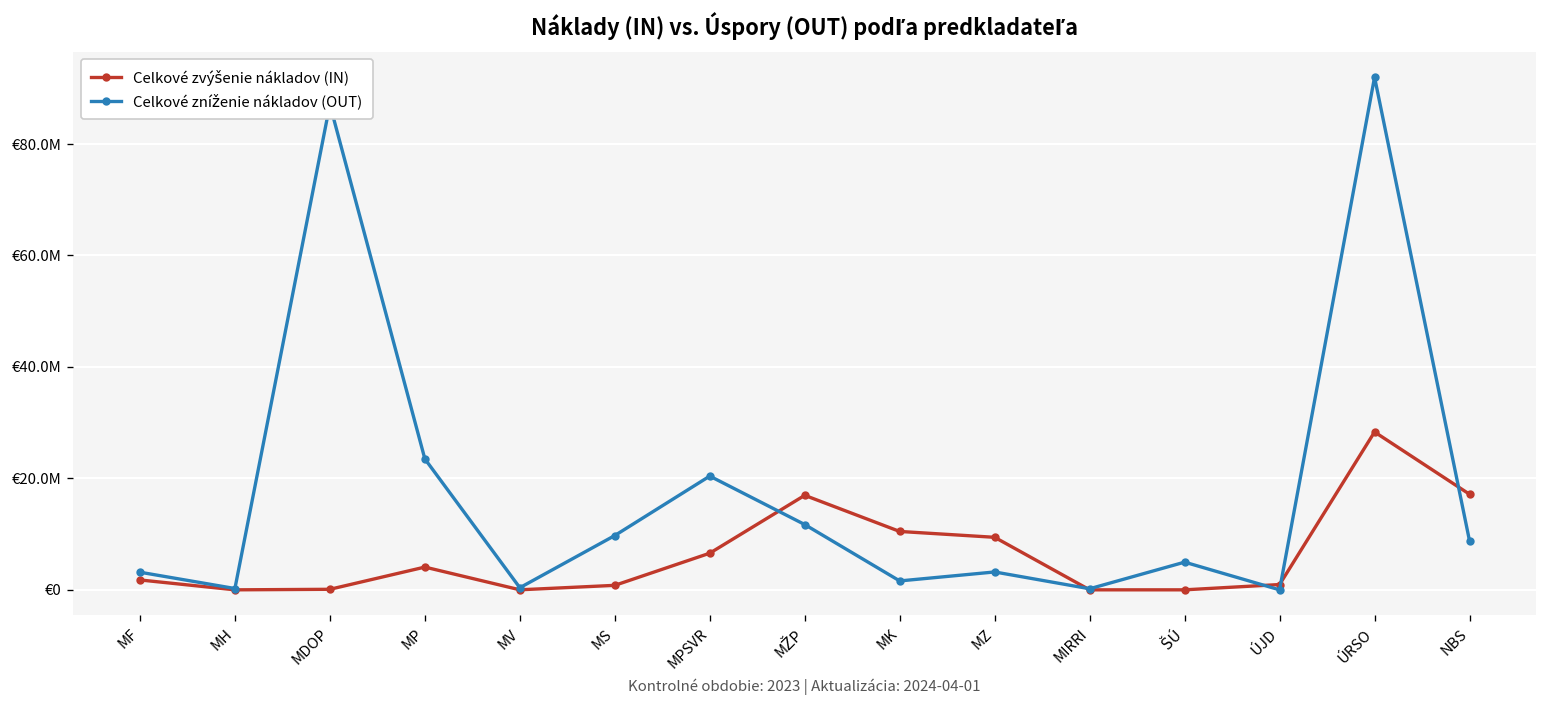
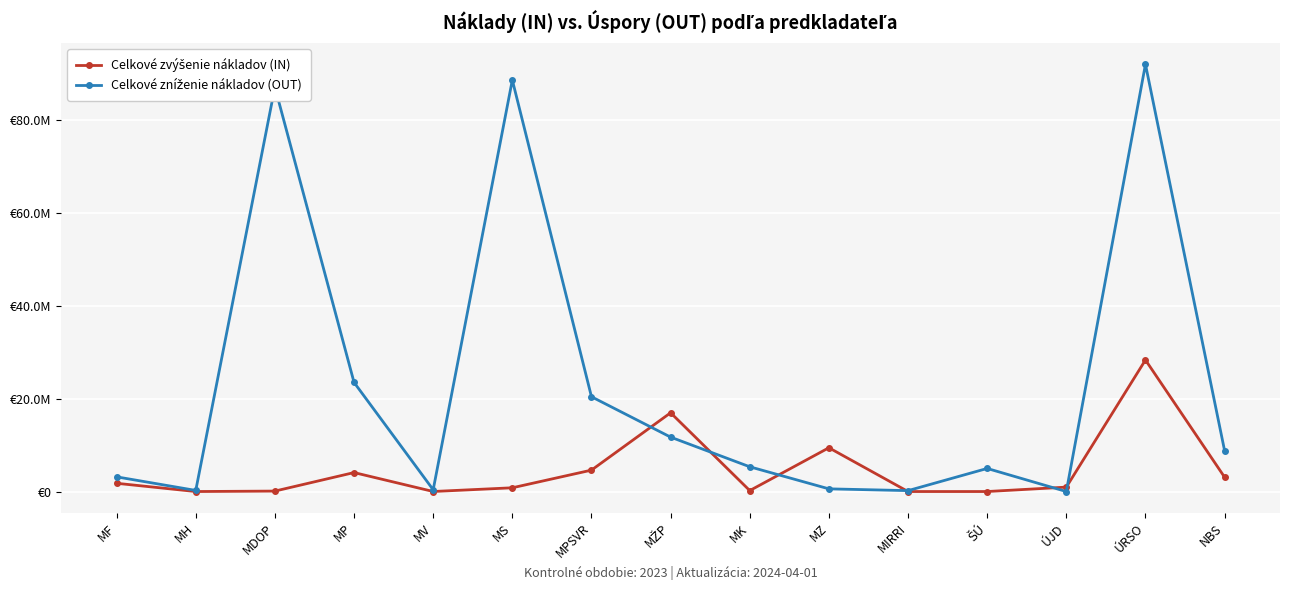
Celkové zníženie nákladov (OUT), MS: €10000000 -> €89000000
Celkové zvýšenie nákladov (IN), MPSVR: €7000000 -> €5000000
Celkové zvýšenie nákladov (IN), MK: €10000000 -> €0
Celkové zníženie nákladov (OUT), MK: €2000000 -> €5000000
Celkové zníženie nákladov (OUT), MZ: €3000000 -> €1000000
Celkové zvýšenie nákladov (IN), NBS: €17000000 -> €3000000
